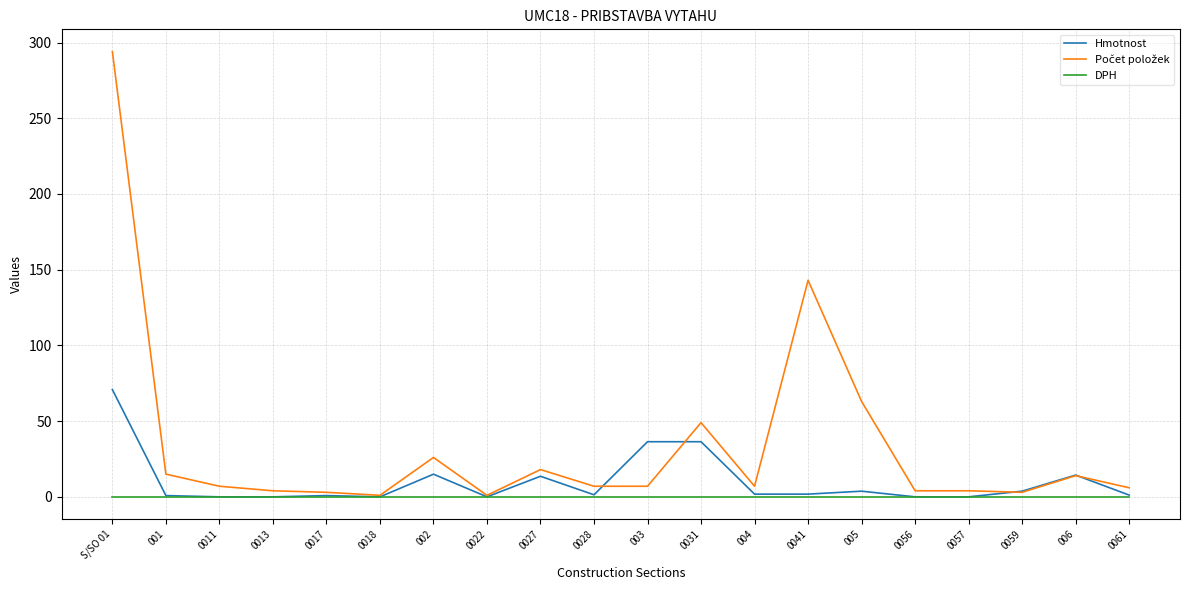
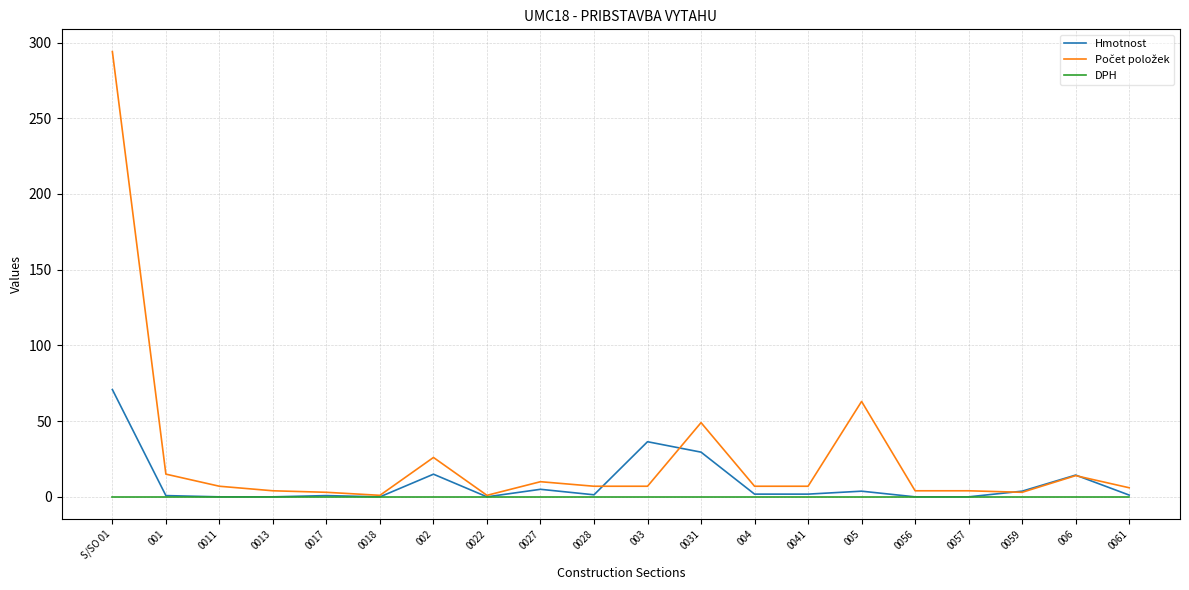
Hmotnost, 0027: 14 -> 5
Počet položek, 0027: 18 -> 10
Hmotnost, 0031: 36 -> 30
Počet položek, 0041: 143 -> 7
